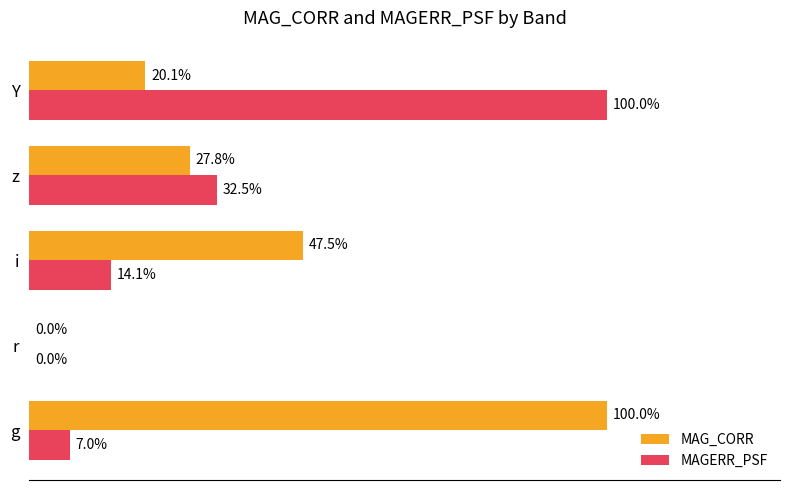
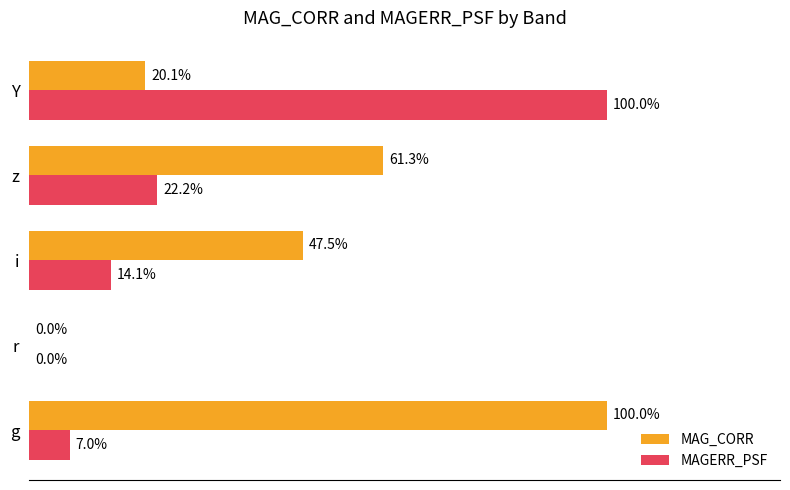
MAG_CORR, z: 27.8% -> 61.3%
MAGERR_PSF, z: 32.5% -> 22.2%
